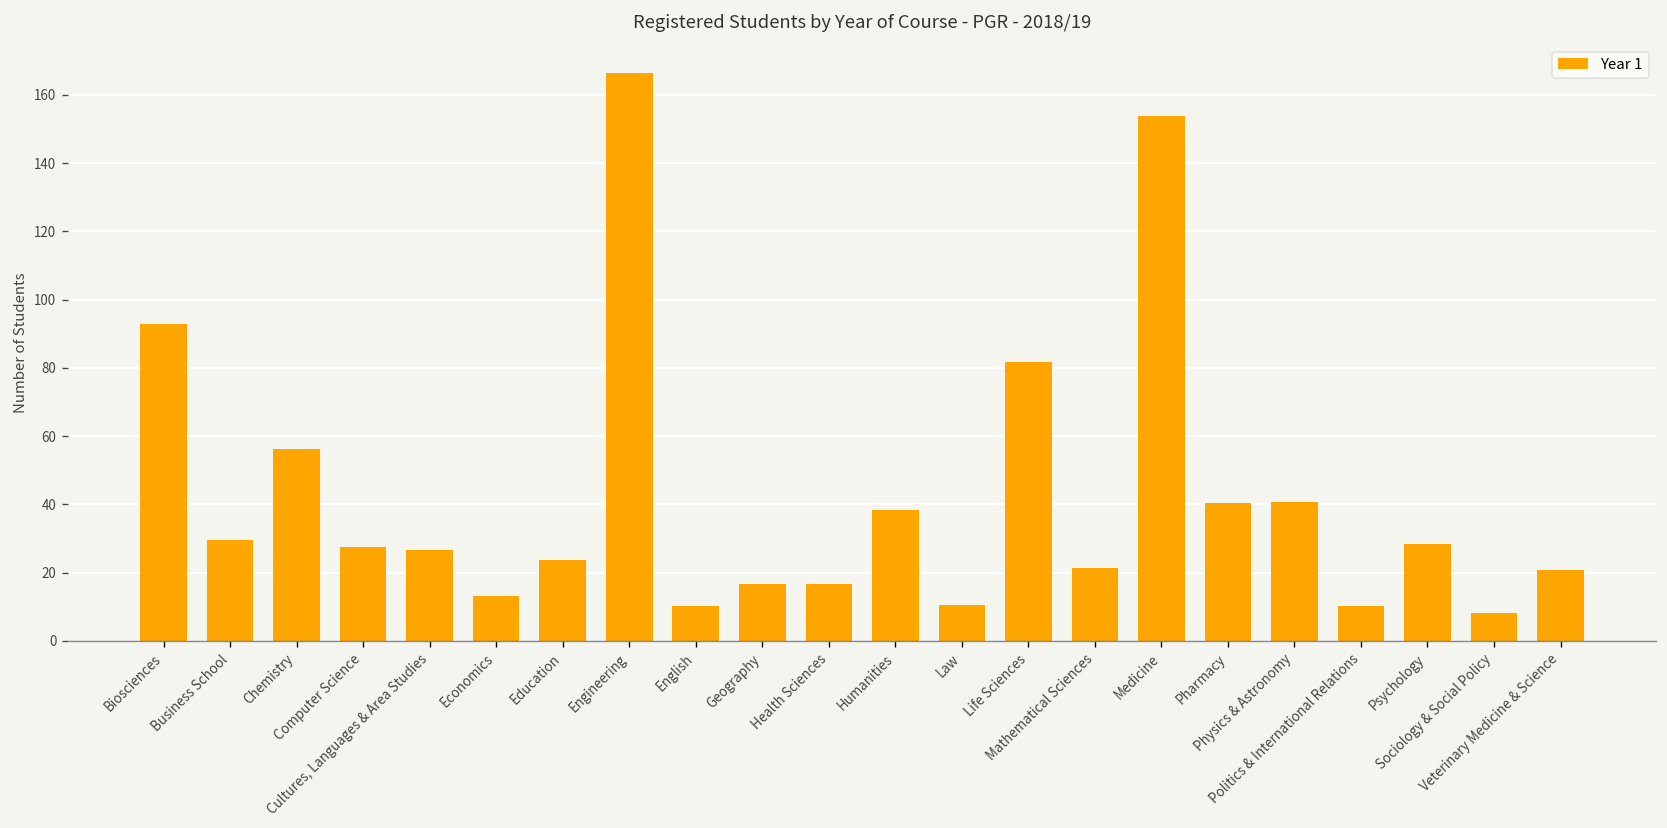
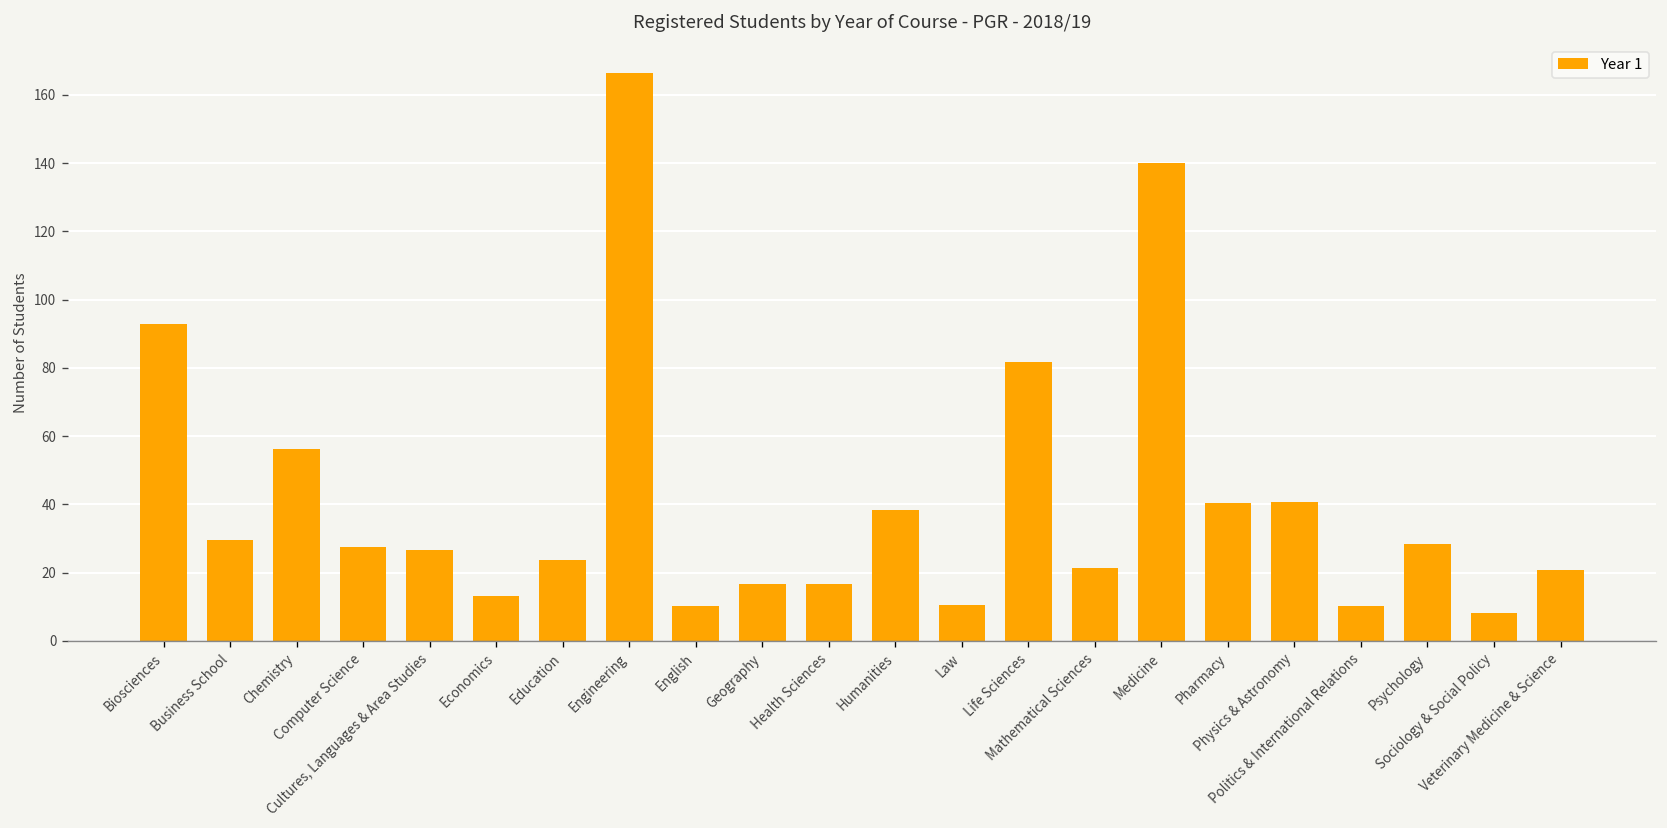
Medicine: 154 -> 140
